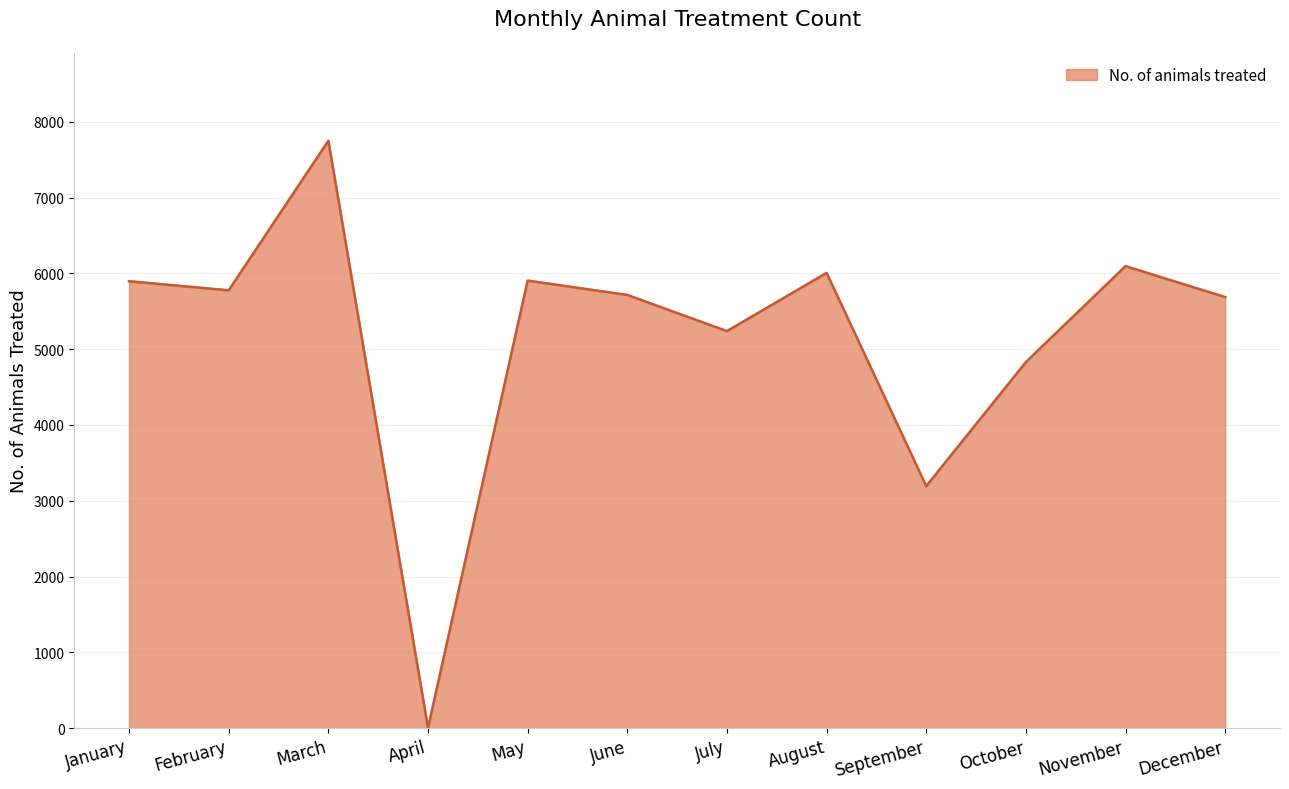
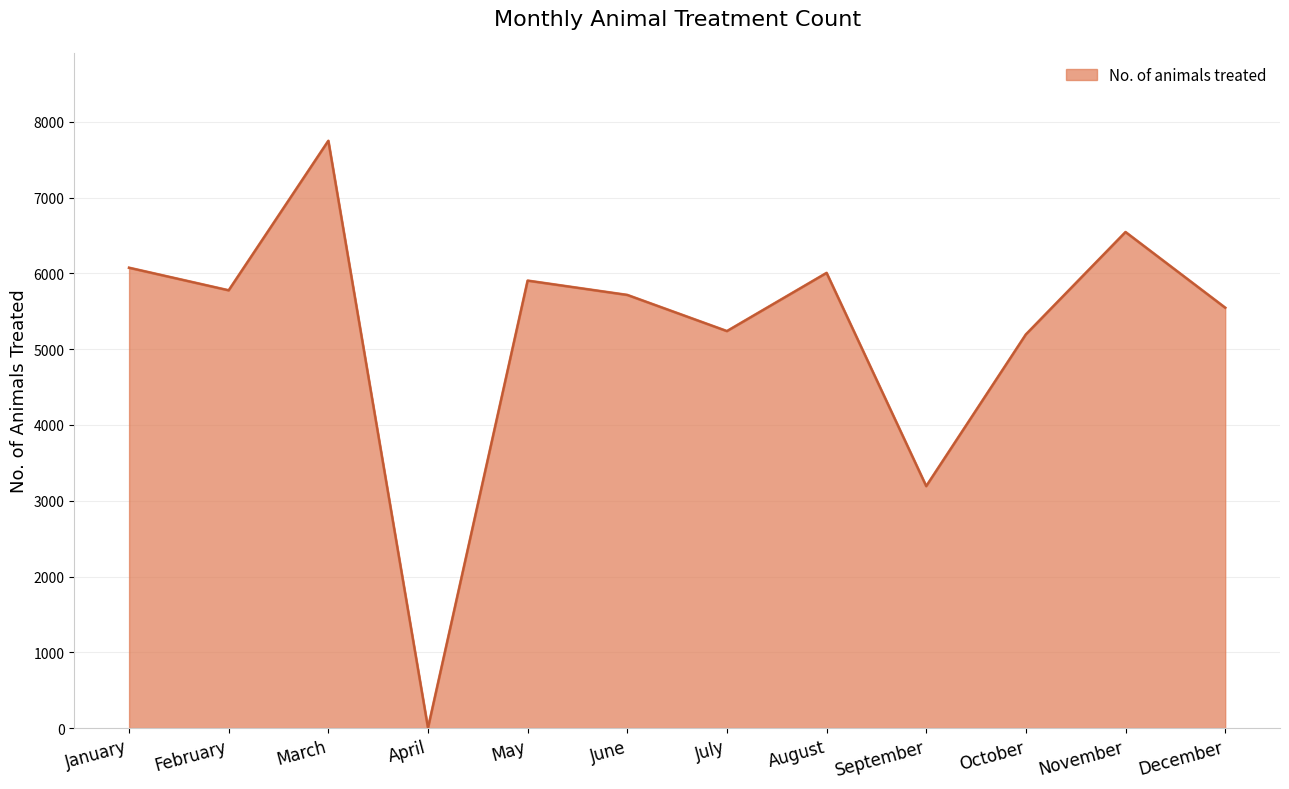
January: 5900 -> 6100
October: 4800 -> 5200
November: 6100 -> 6500
December: 5700 -> 5500
